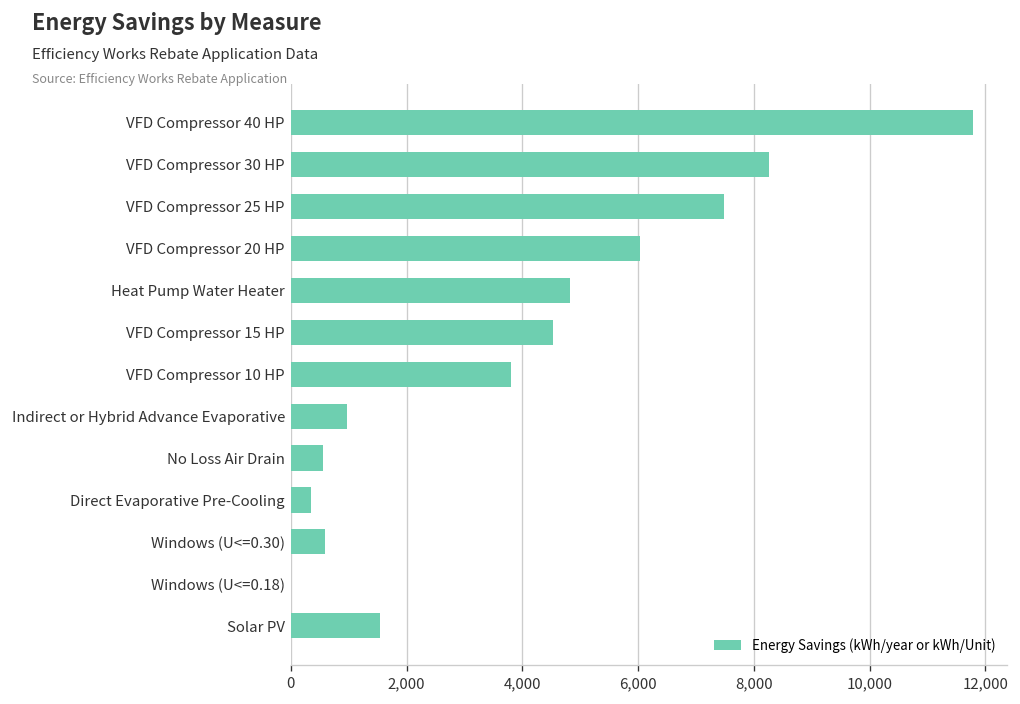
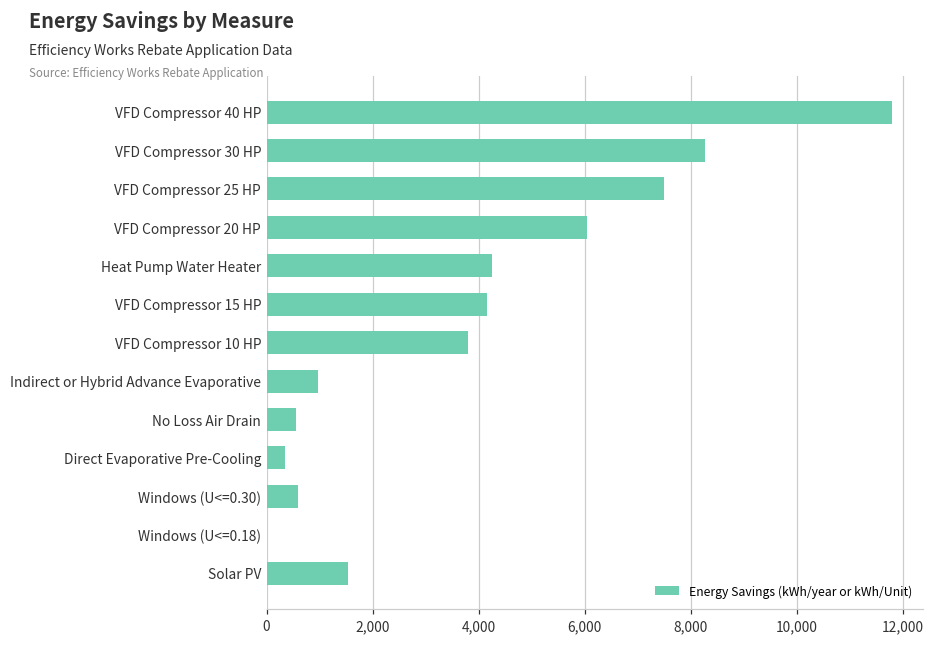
Heat Pump Water Heater: 4,800 -> 4,200
VFD Compressor 15 HP: 4,500 -> 4,200
